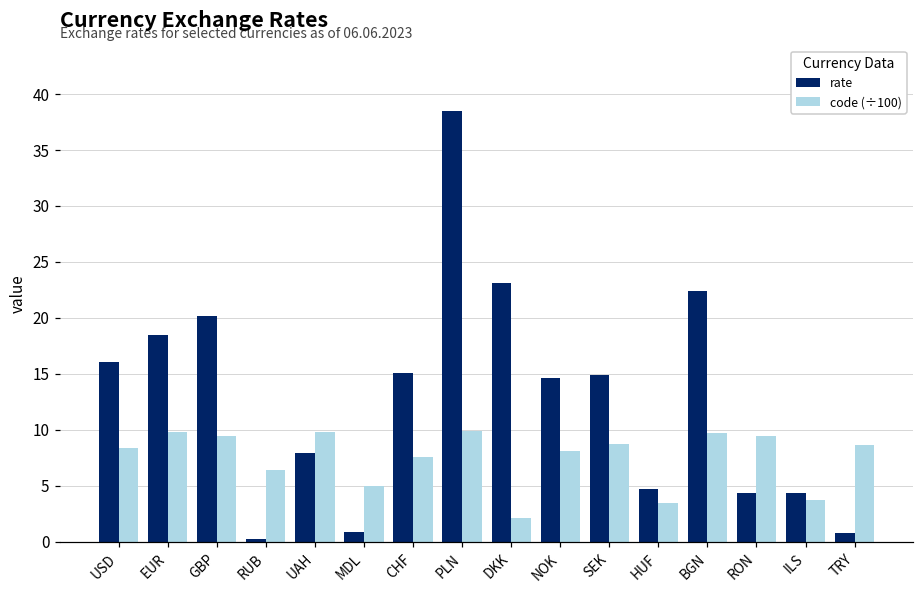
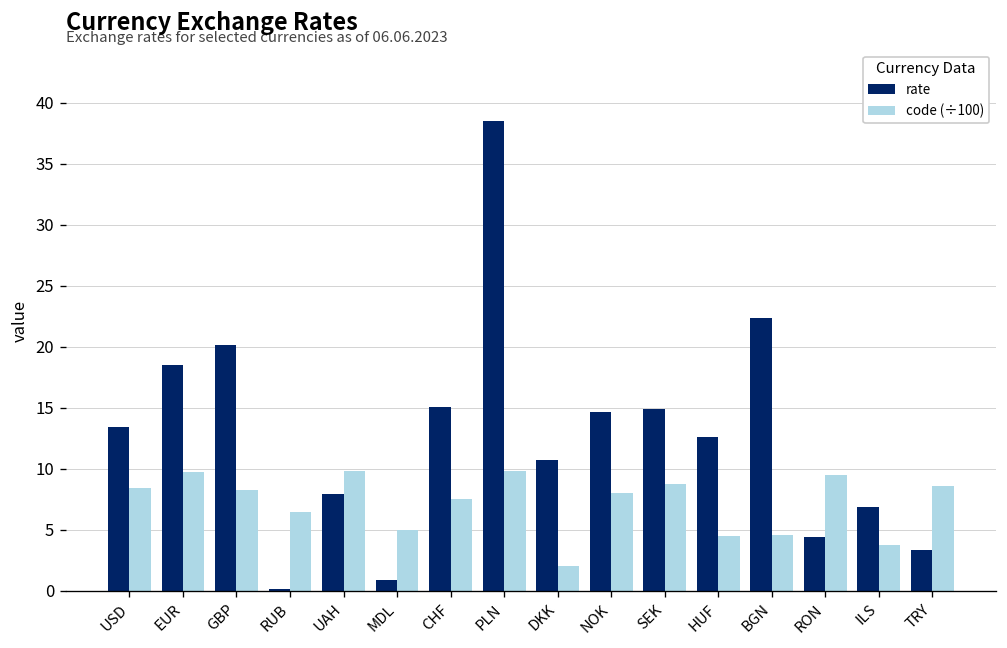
rate, USD: 16.1 -> 13.4
code (÷100), GBP: 9.4 -> 8.3
rate, DKK: 23.1 -> 10.8
rate, HUF: 4.7 -> 12.6
code (÷100), HUF: 3.5 -> 4.5
code (÷100), BGN: 9.8 -> 4.6
rate, ILS: 4.3 -> 6.9
rate, TRY: 0.8 -> 3.3
